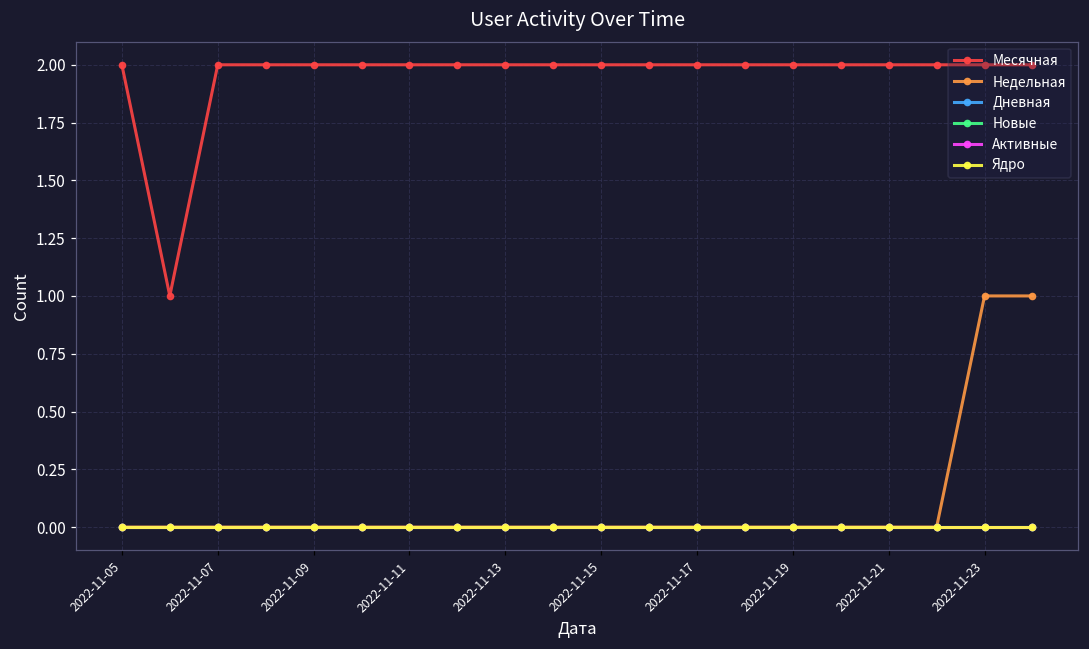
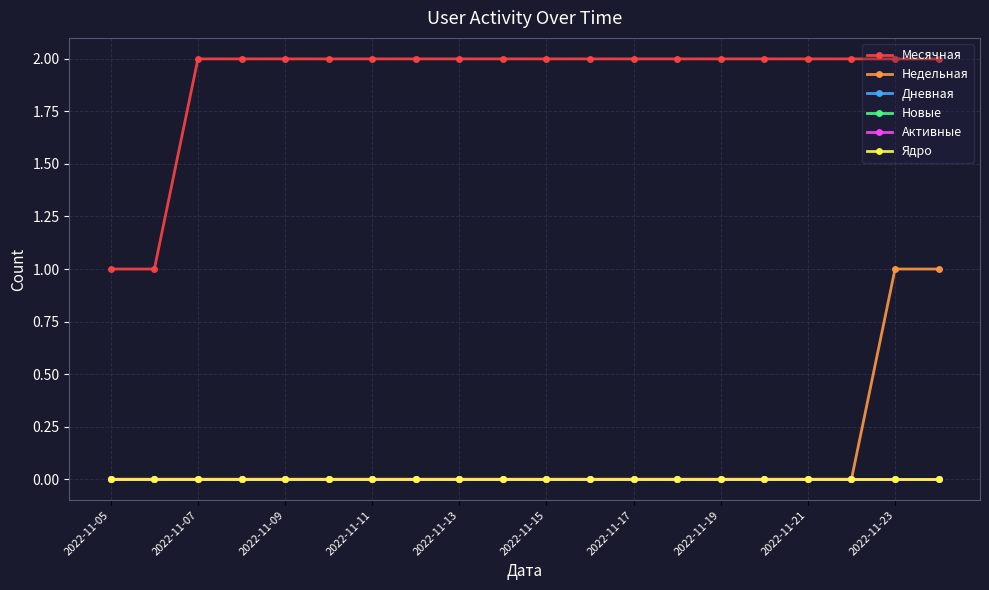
Месячная, 2022-11-05: 2 -> 1
